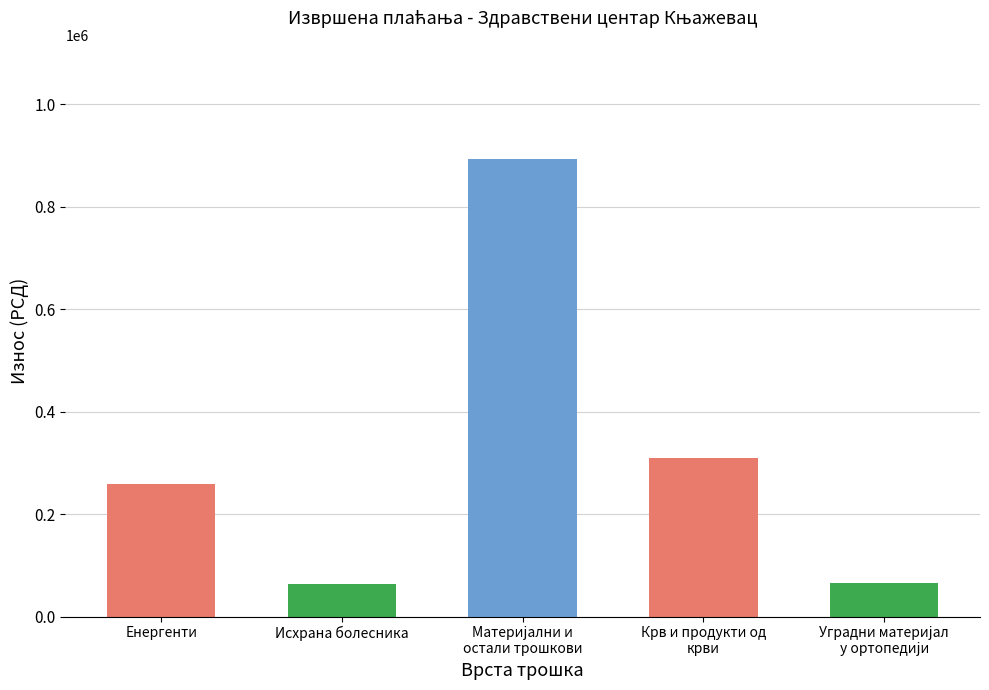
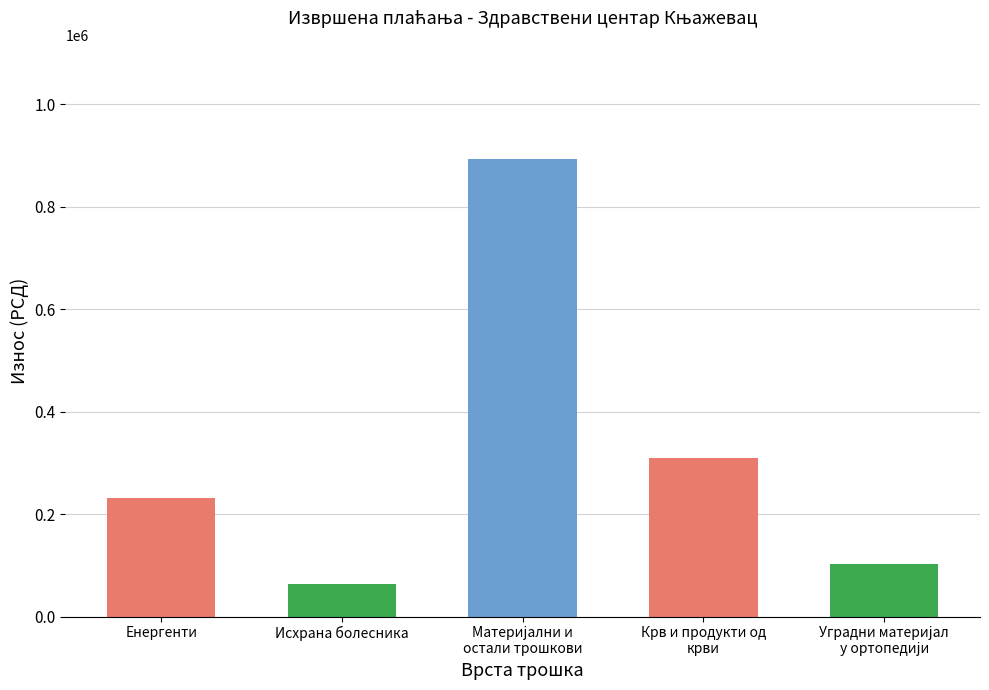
Енергенти: 260000 -> 230000
Уградни материјал у ортопедији: 70000 -> 100000
